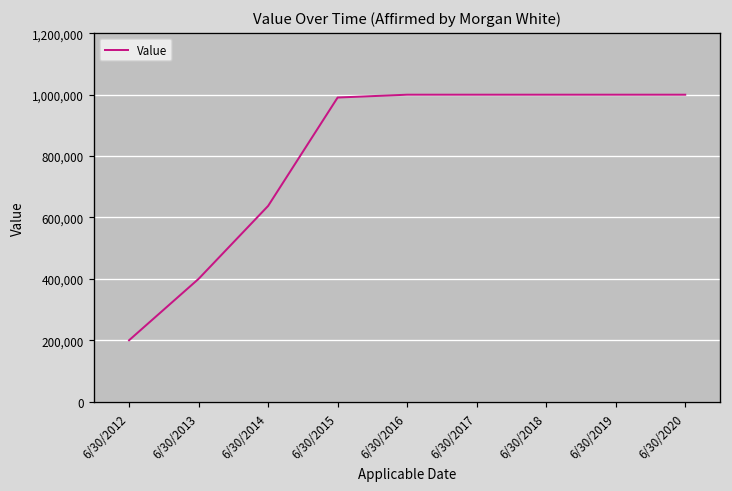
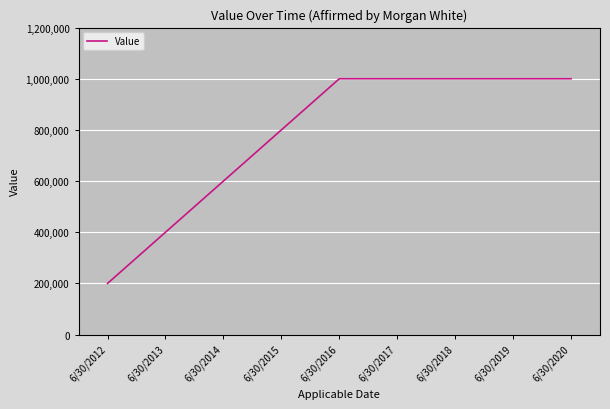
6/30/2014: 640,000 -> 600,000
6/30/2015: 990,000 -> 800,000
